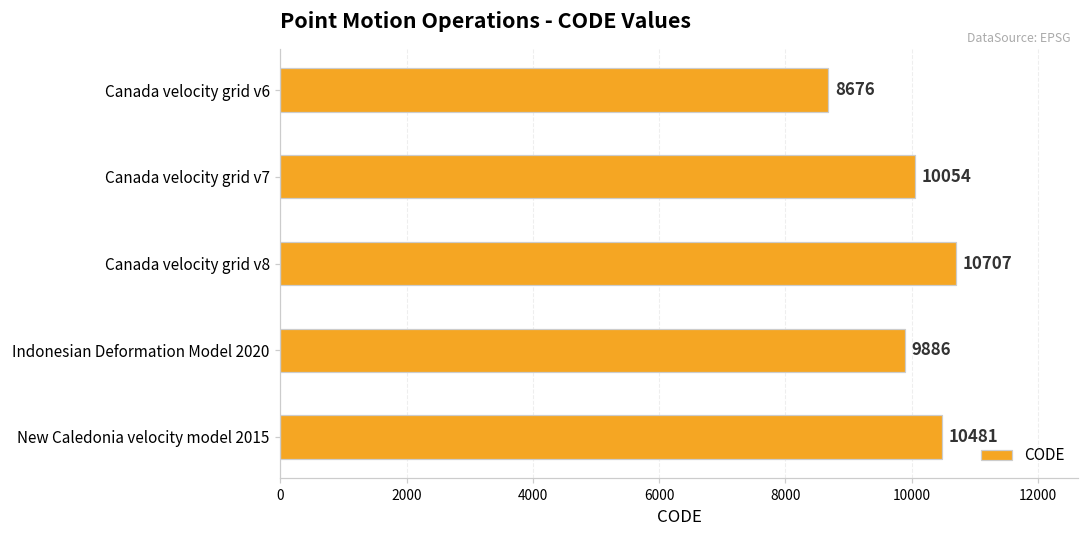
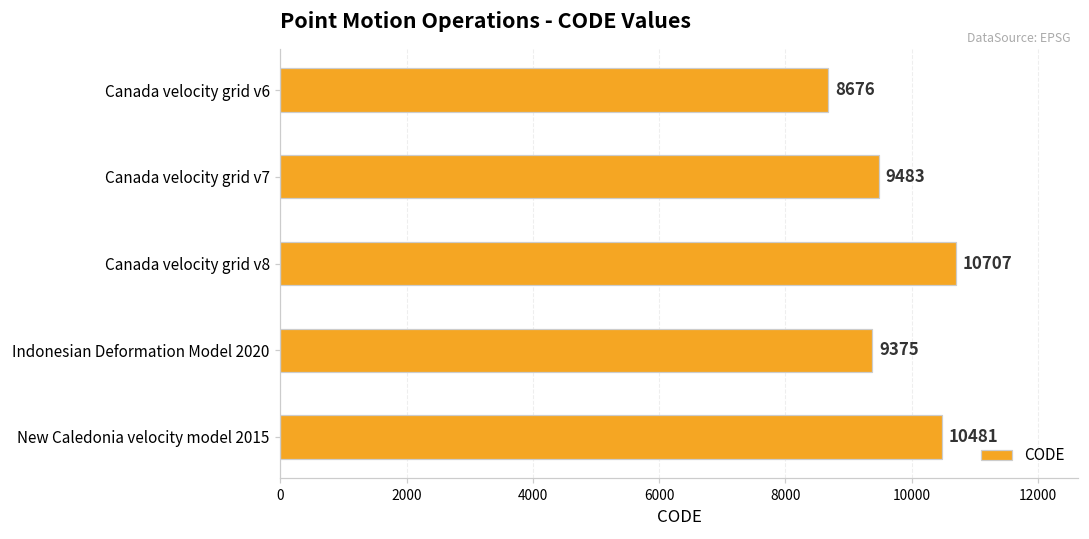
Canada velocity grid v7: 10054 -> 9483
Indonesian Deformation Model 2020: 9886 -> 9375
